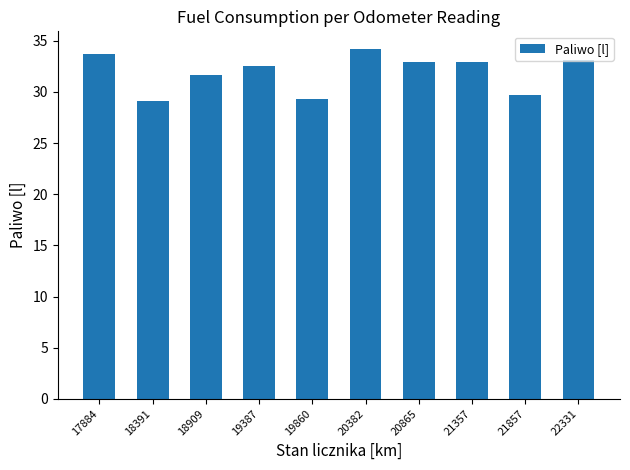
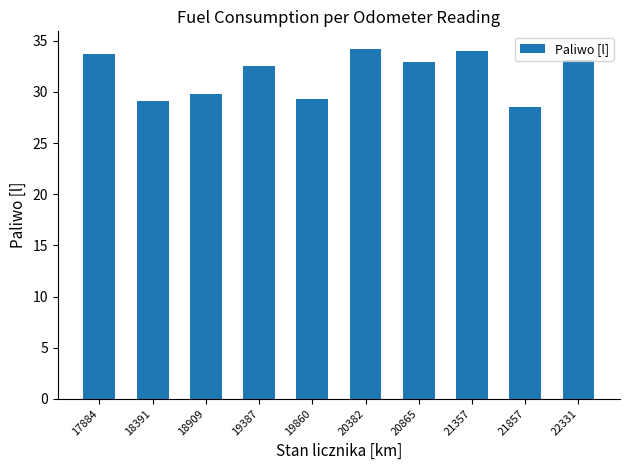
18909: 31.6 -> 29.8
21357: 32.9 -> 34.1
21857: 29.7 -> 28.5
